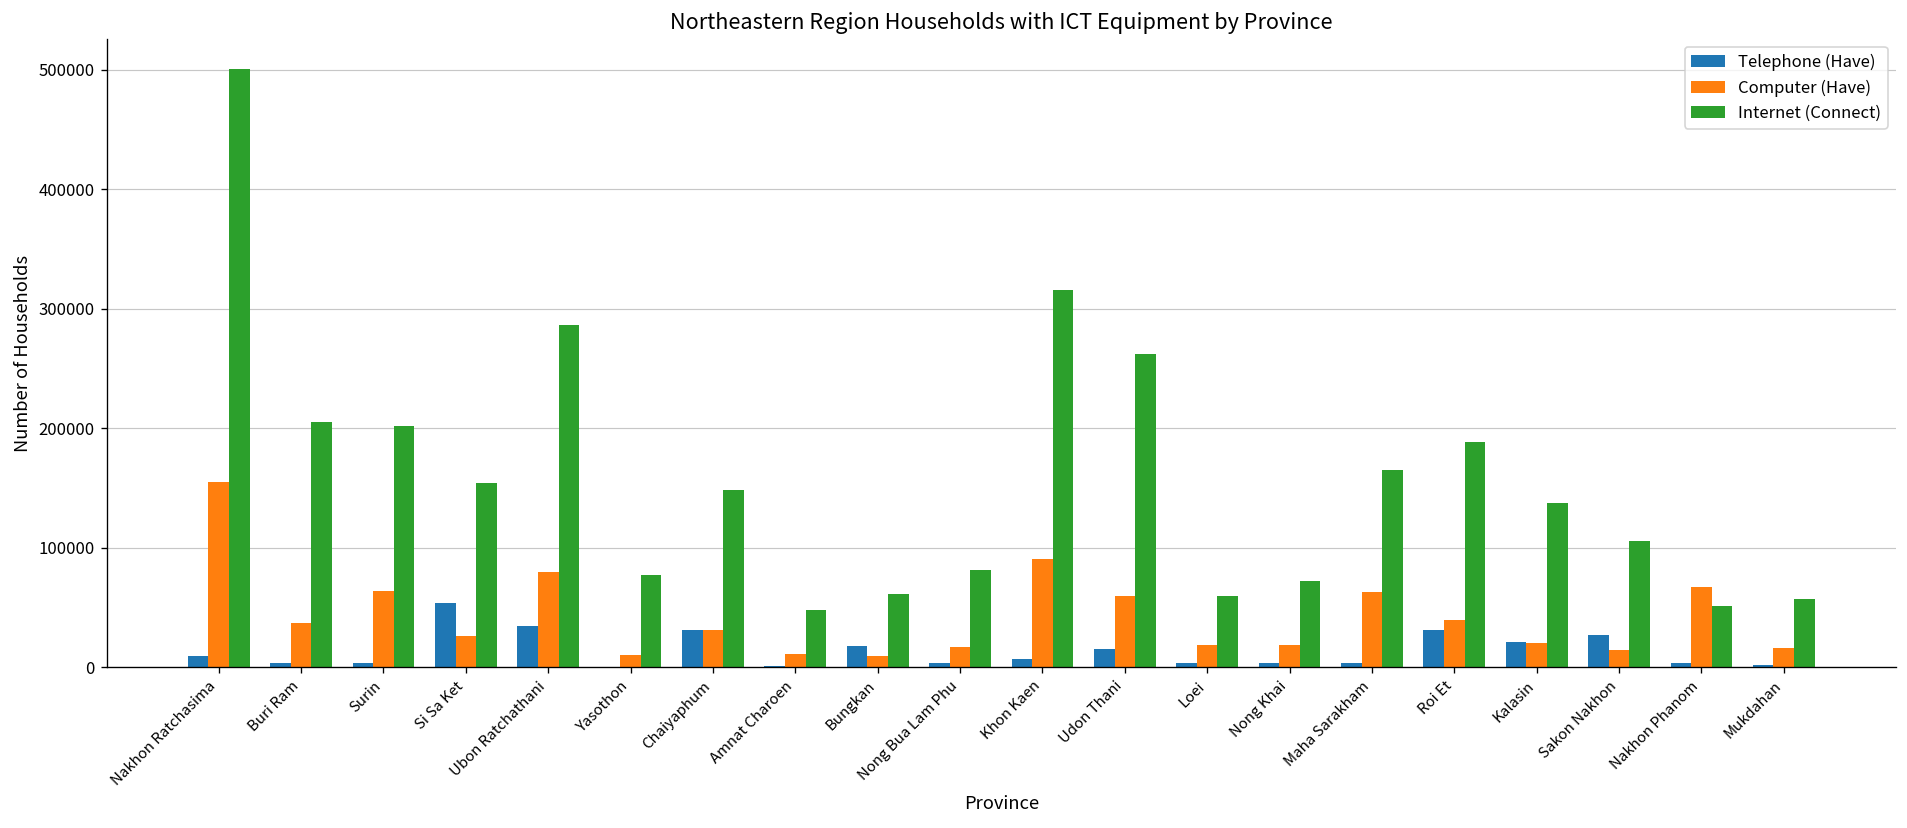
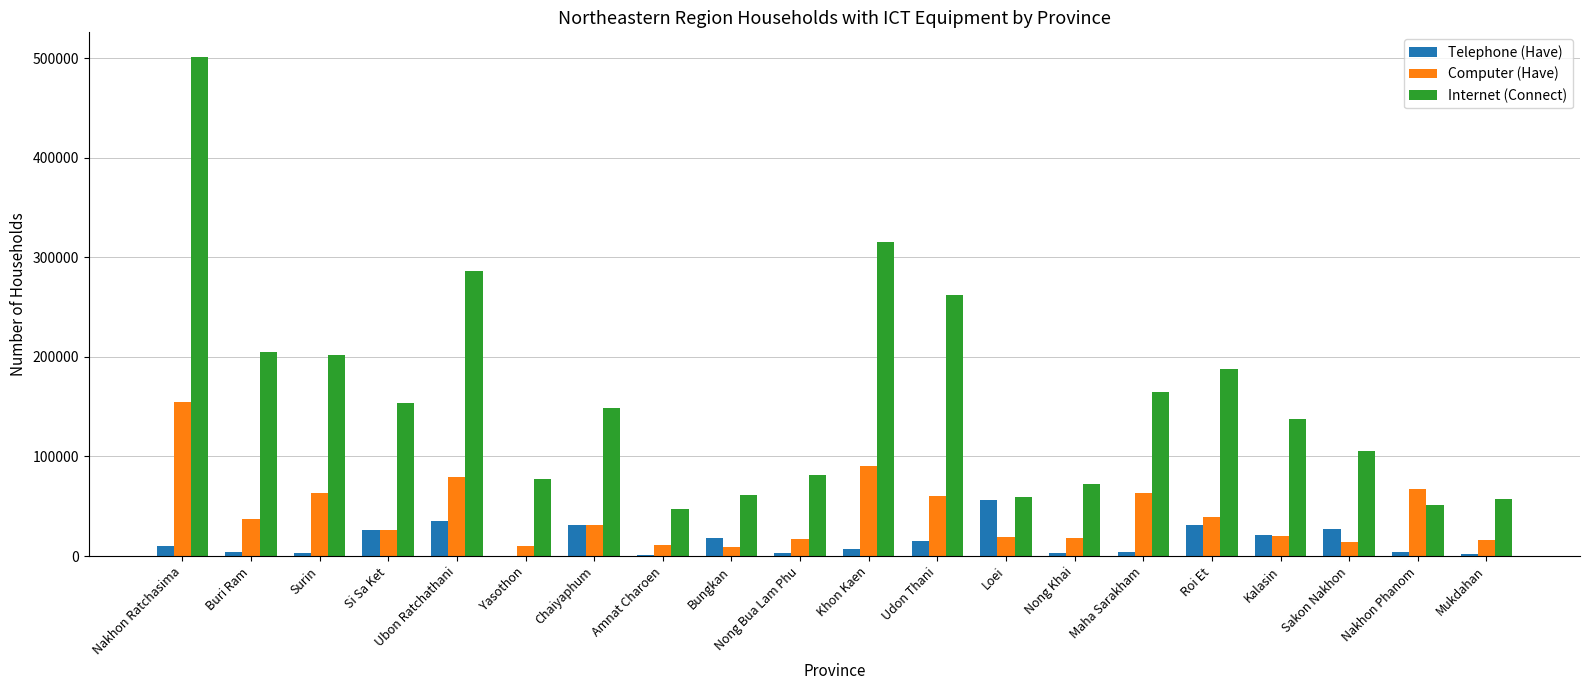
Telephone (Have), Si Sa Ket: 50000 -> 30000
Telephone (Have), Loei: 0 -> 60000
